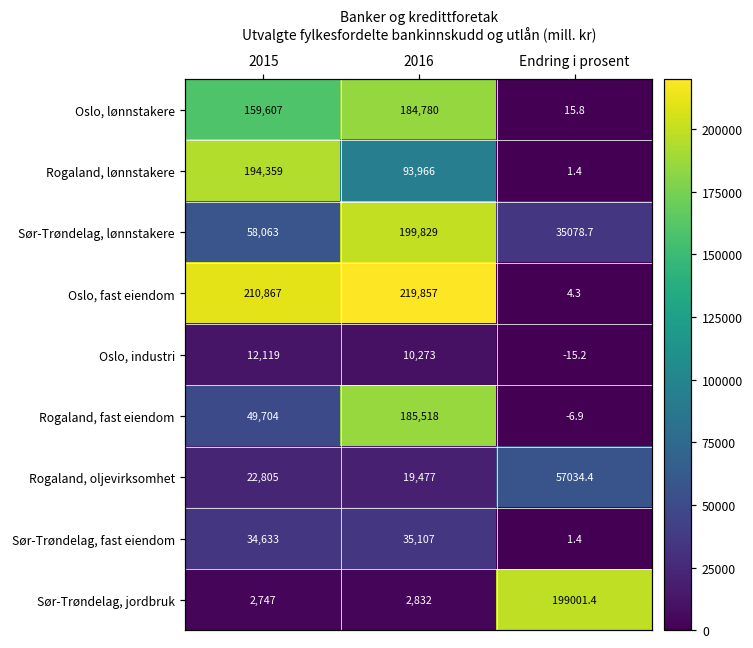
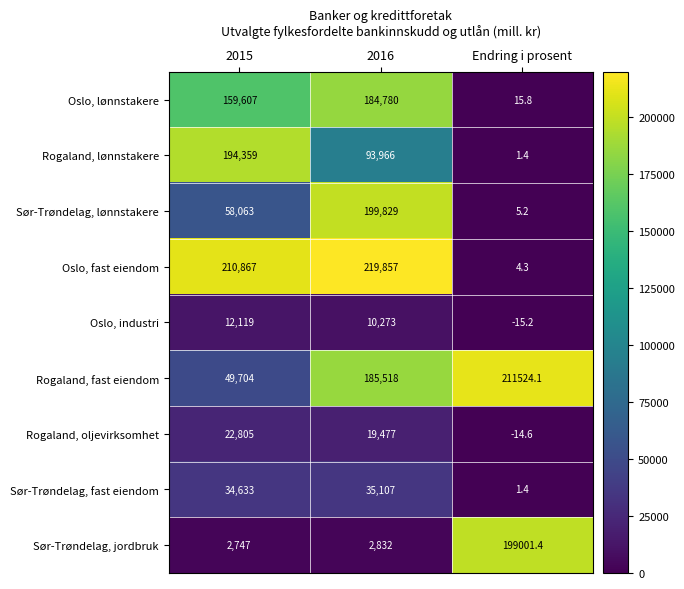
Sør-Trøndelag, lønnstakere, Endring i prosent: 35078.7 -> 5.2
Rogaland, fast eiendom, Endring i prosent: -6.9 -> 211524.1
Rogaland, oljevirksomhet, Endring i prosent: 57034.4 -> -14.6
